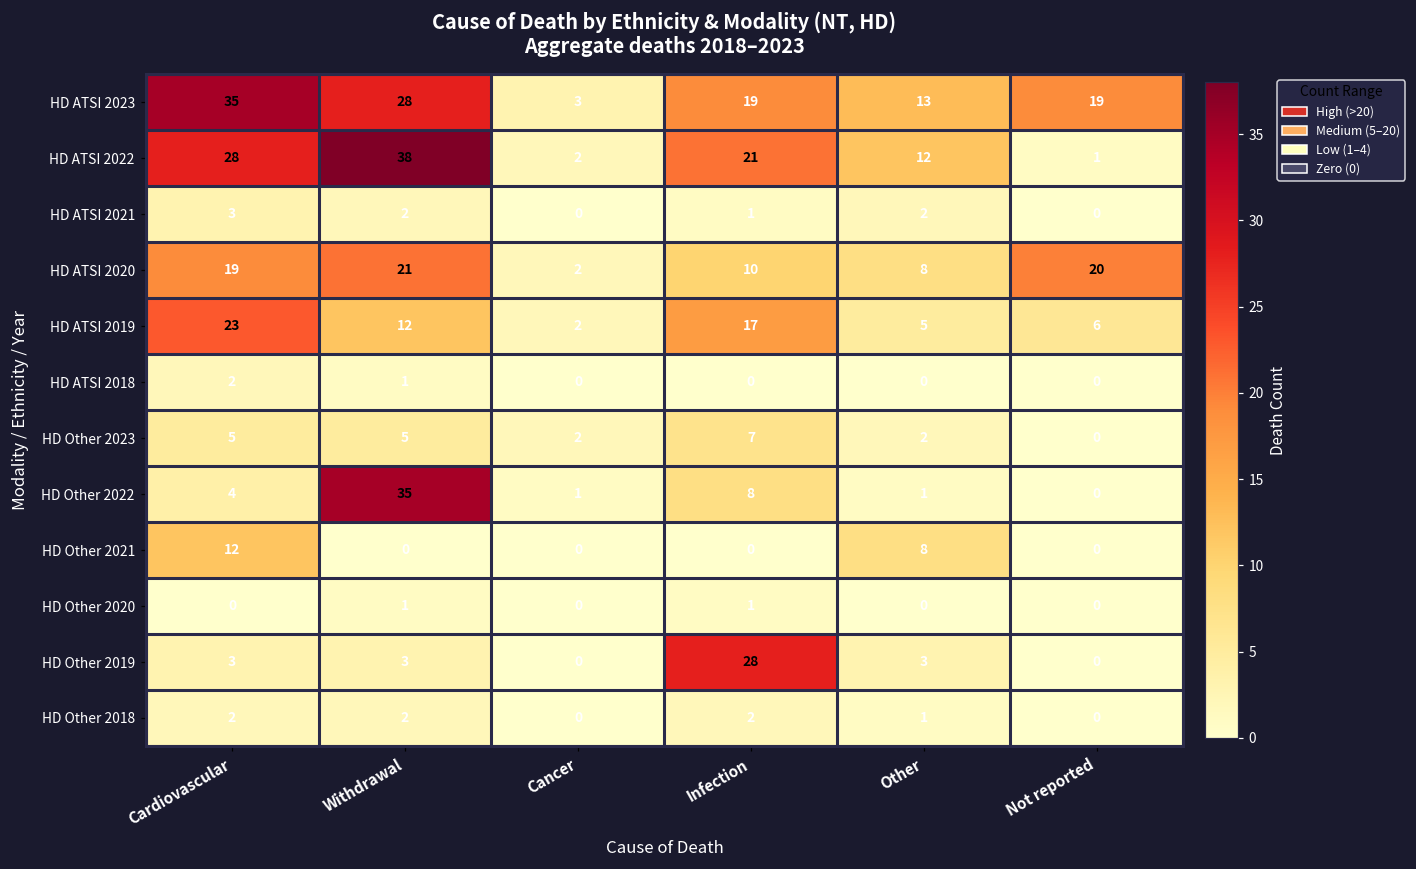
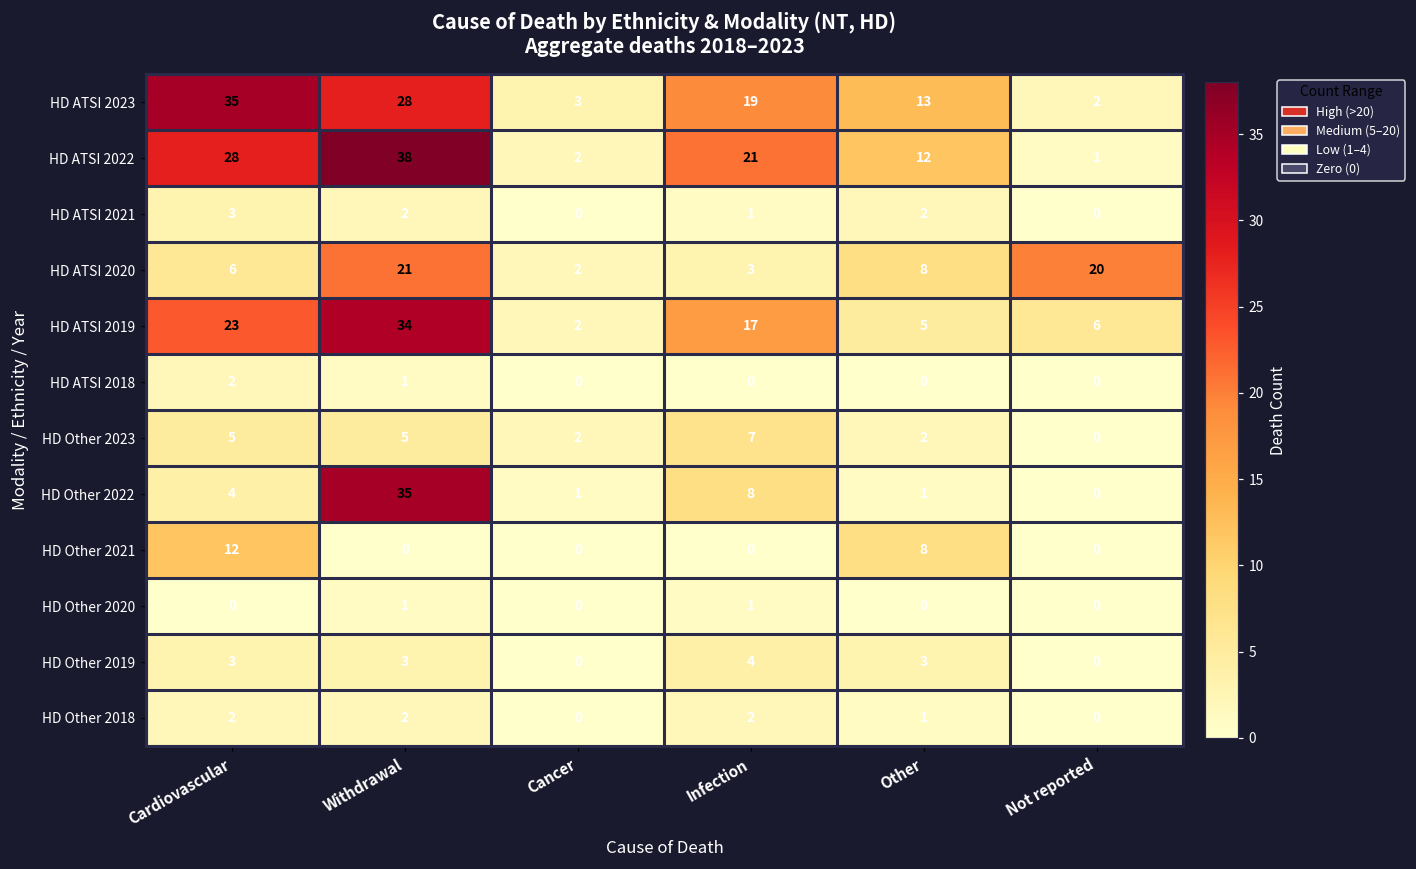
HD ATSI 2023, Not reported: 19 -> 2
HD ATSI 2020, Cardiovascular: 19 -> 6
HD ATSI 2020, Infection: 10 -> 3
HD ATSI 2019, Withdrawal: 12 -> 34
HD Other 2019, Infection: 28 -> 4
